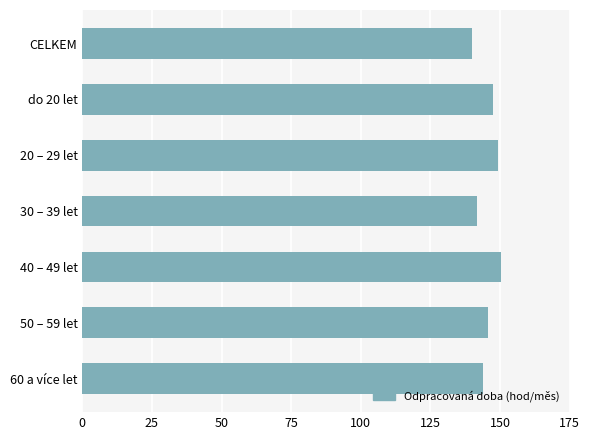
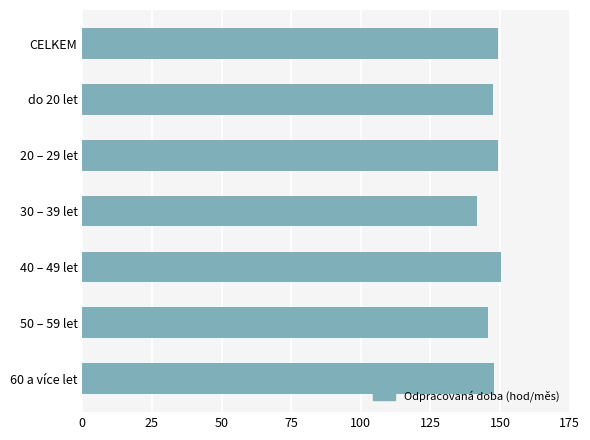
CELKEM: 140 -> 149
60 a více let: 144 -> 148
